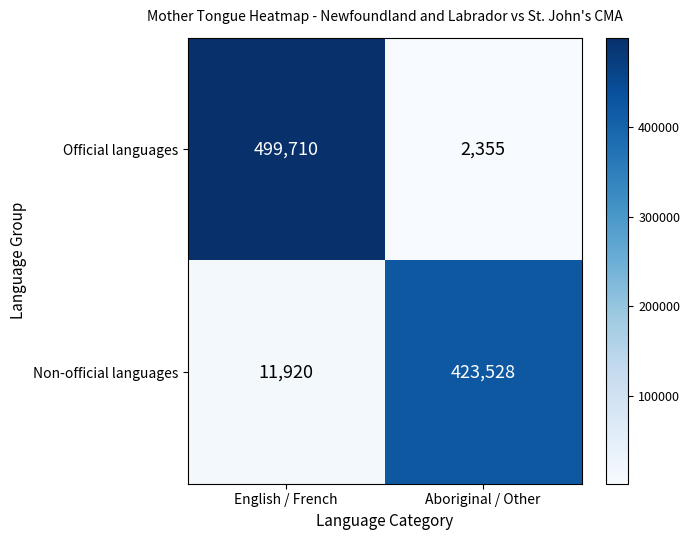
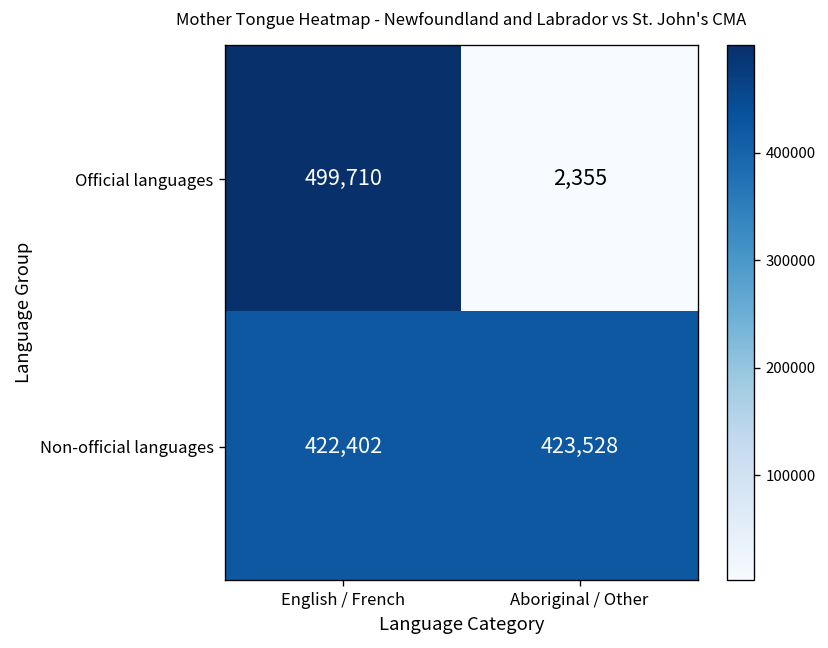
Non-official languages, English / French: 11,920 -> 422,402
